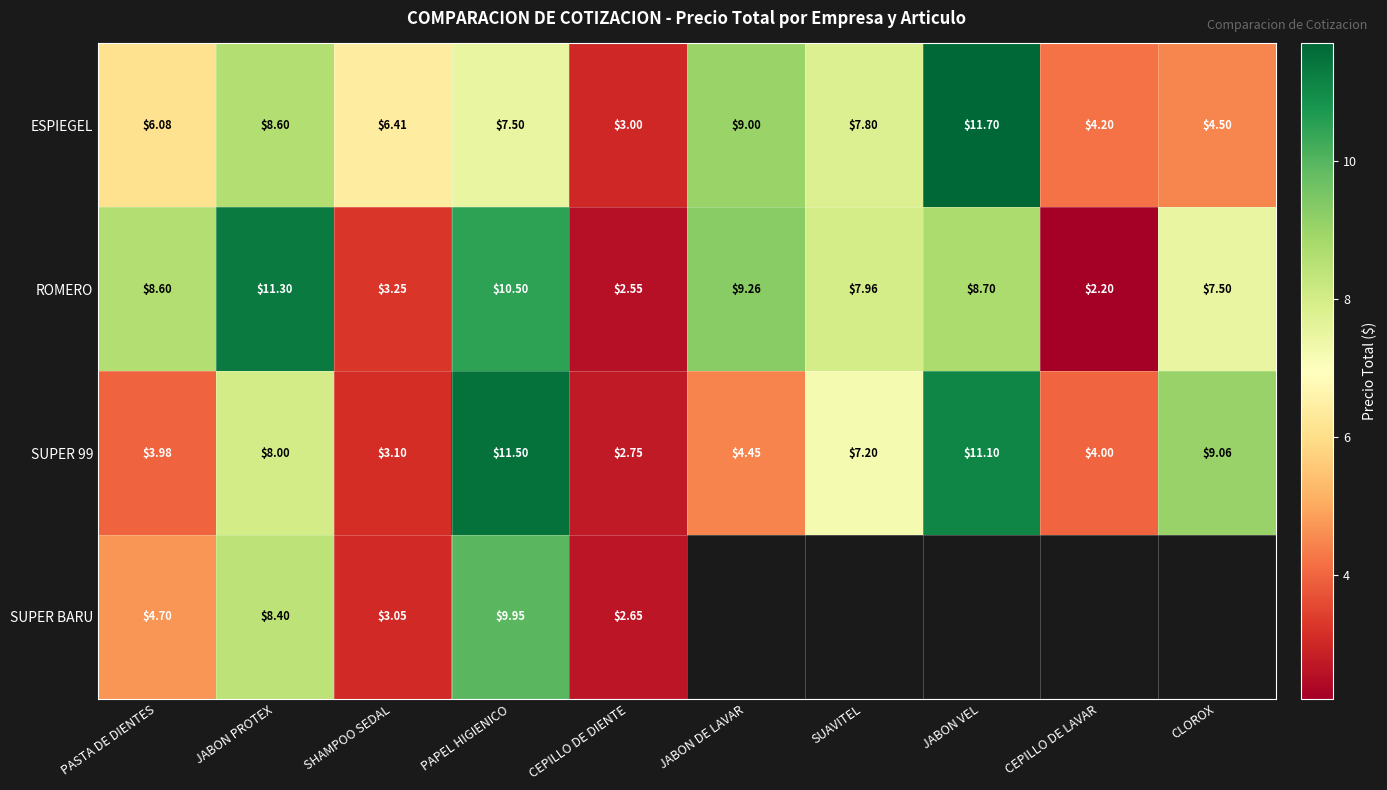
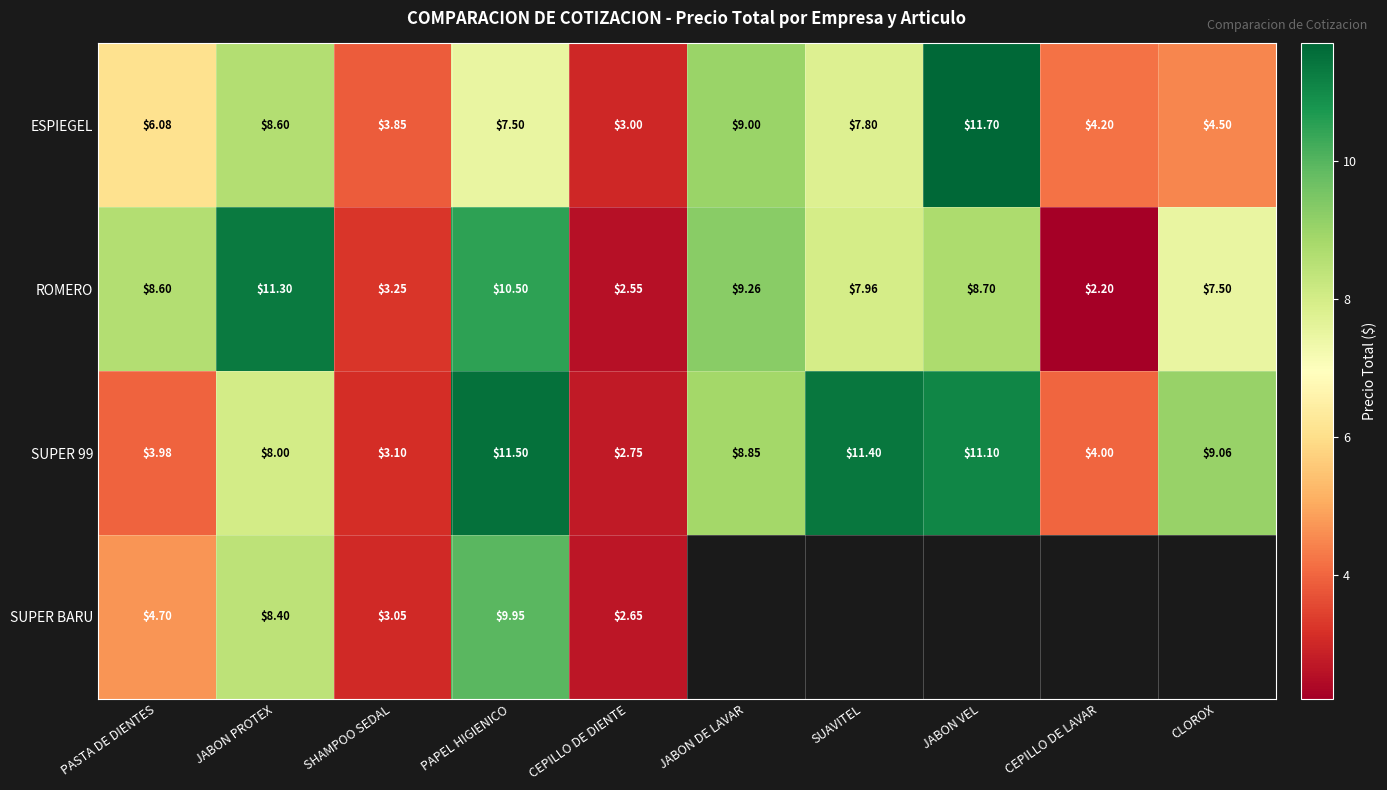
ESPIEGEL, SHAMPOO SEDAL: $6.41 -> $3.85
SUPER 99, JABON DE LAVAR: $4.45 -> $8.85
SUPER 99, SUAVITEL: $7.20 -> $11.40
